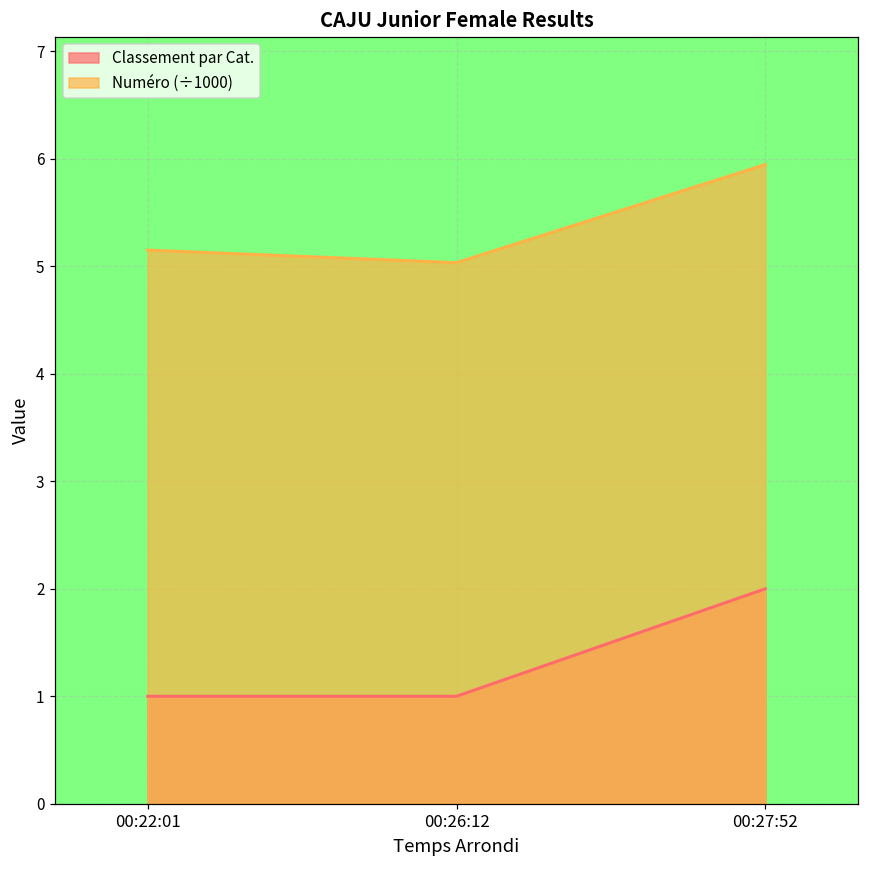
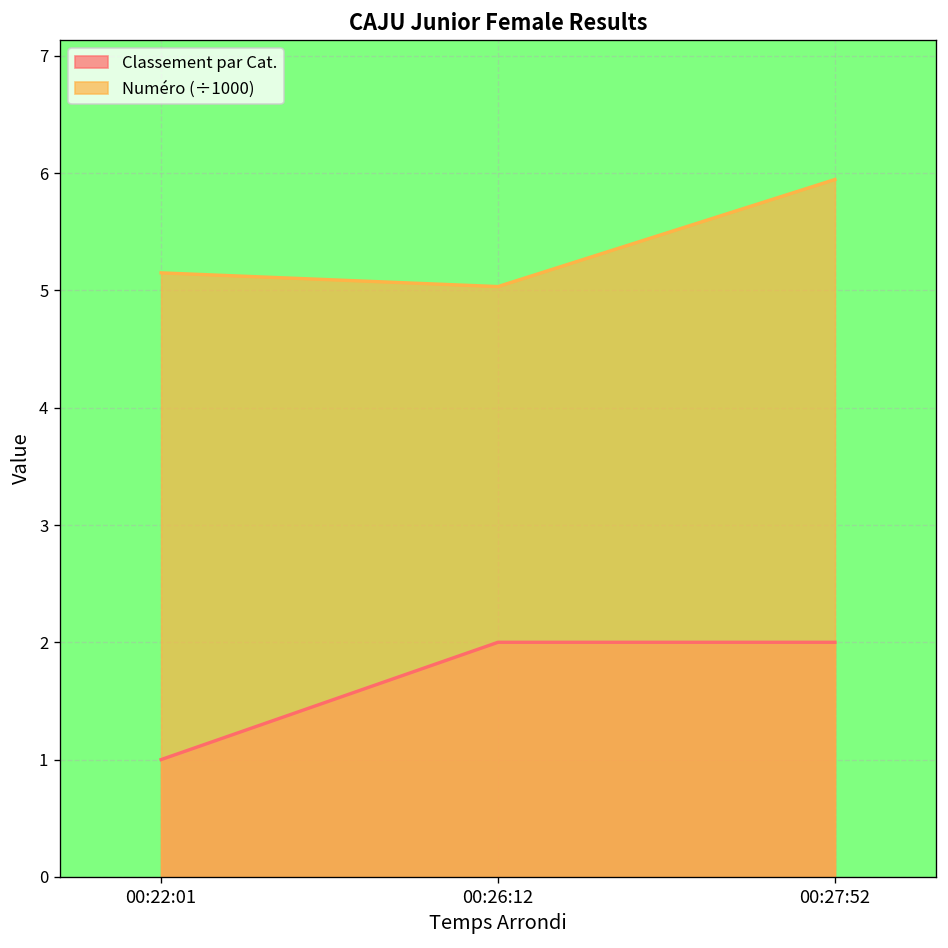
Classement par Cat., 00:26:12: 1 -> 2
